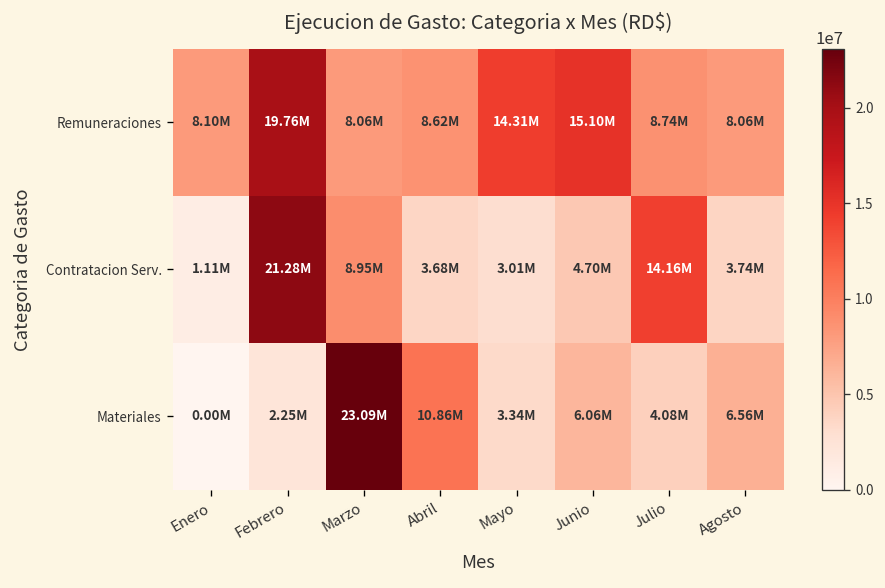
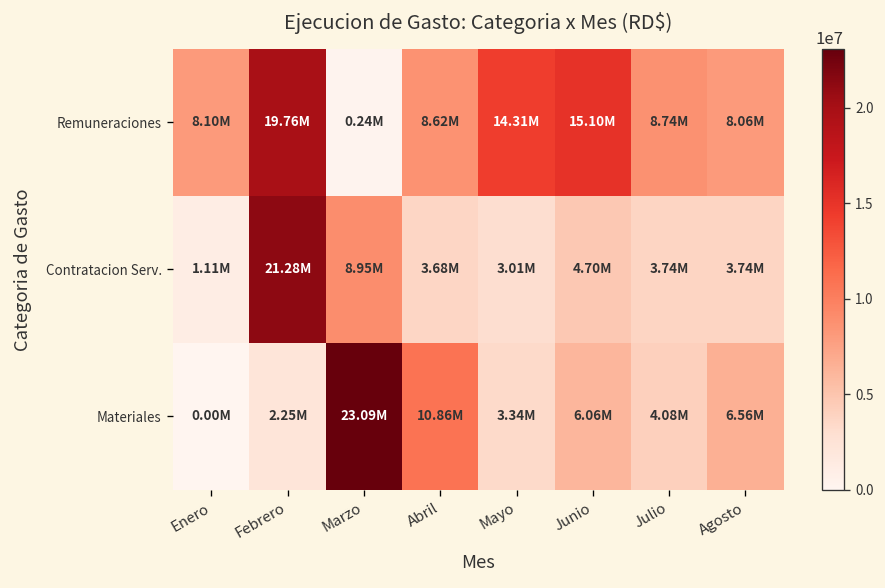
Remuneraciones, Marzo: 8.06M -> 0.24M
Contratacion Serv., Julio: 14.16M -> 3.74M
